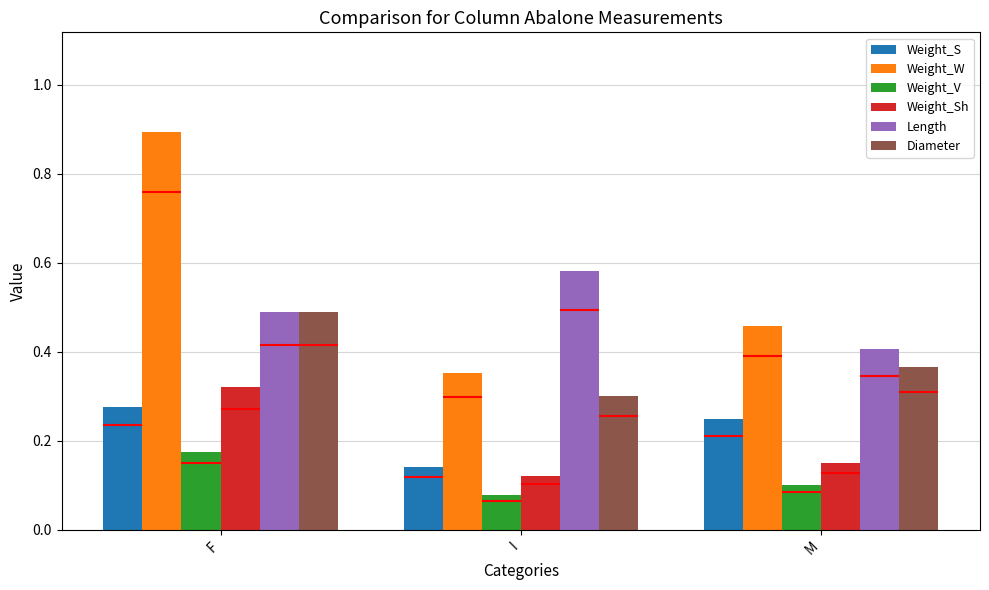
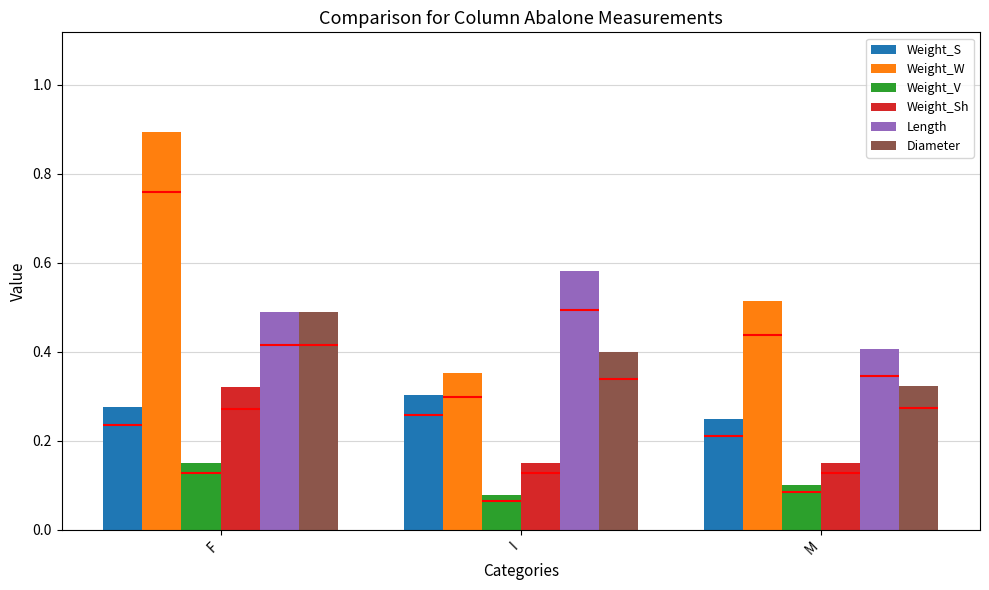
Weight_V, F: 0.18 -> 0.15
Weight_S, I: 0.14 -> 0.30
Weight_Sh, I: 0.12 -> 0.15
Diameter, I: 0.3 -> 0.4
Weight_W, M: 0.46 -> 0.51
Diameter, M: 0.37 -> 0.32
